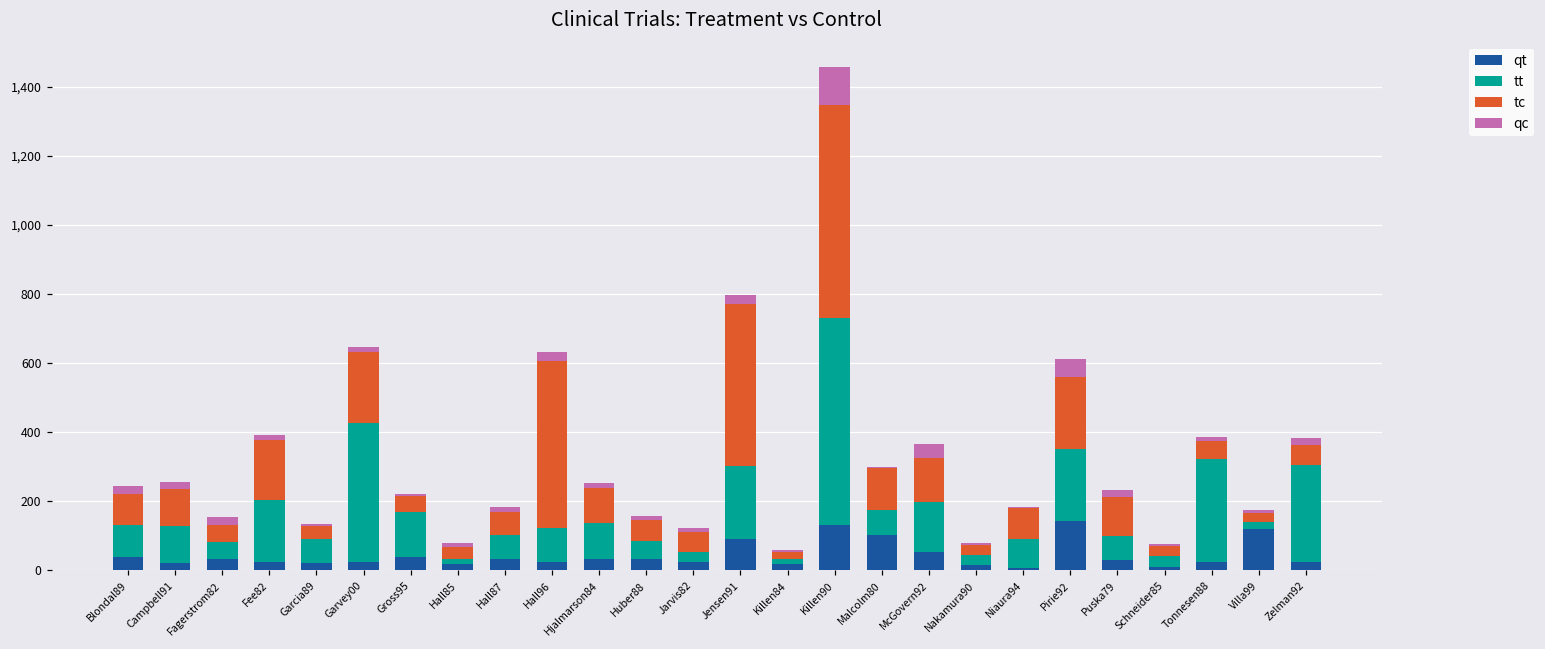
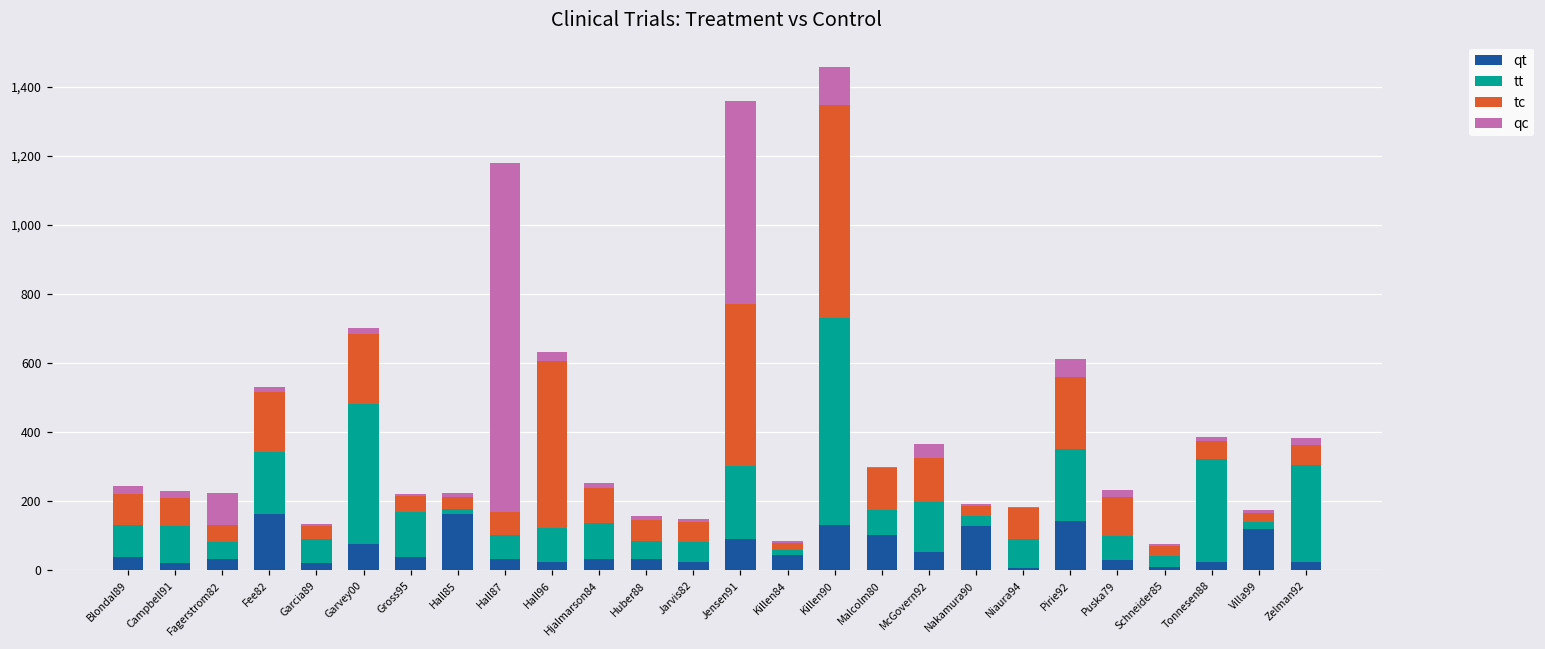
tc, Campbell91: 110 -> 80
qc, Fagerstrom82: 20 -> 90
qt, Fee82: 20 -> 160
qt, Garvey00: 20 -> 80
qt, Hall85: 20 -> 160
qc, Hall87: 10 -> 1,010
tt, Jarvis82: 30 -> 60
qc, Jensen91: 30 -> 590
qt, Killen84: 20 -> 40
qt, Nakamura90: 10 -> 130
